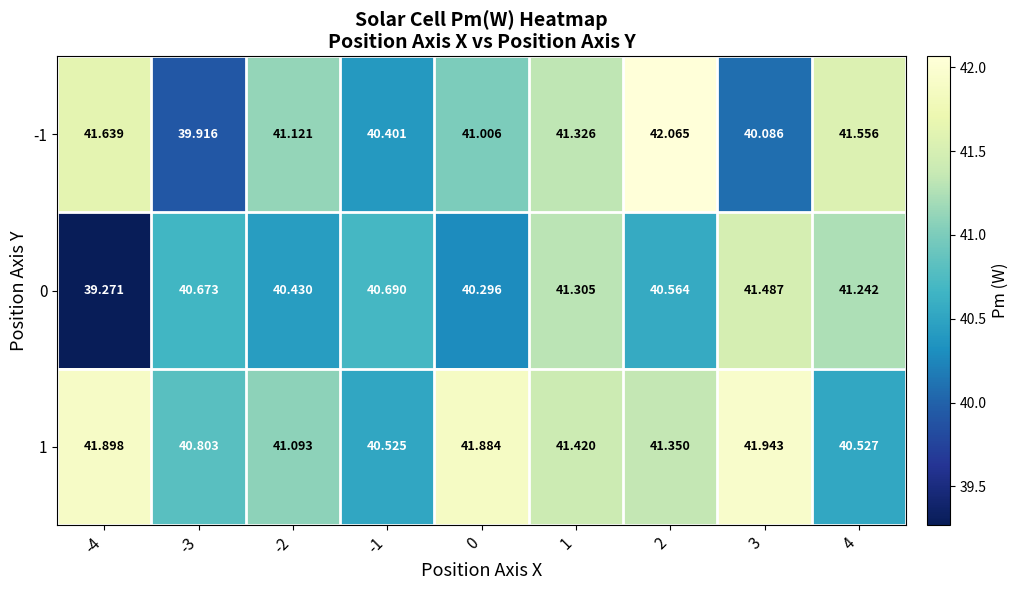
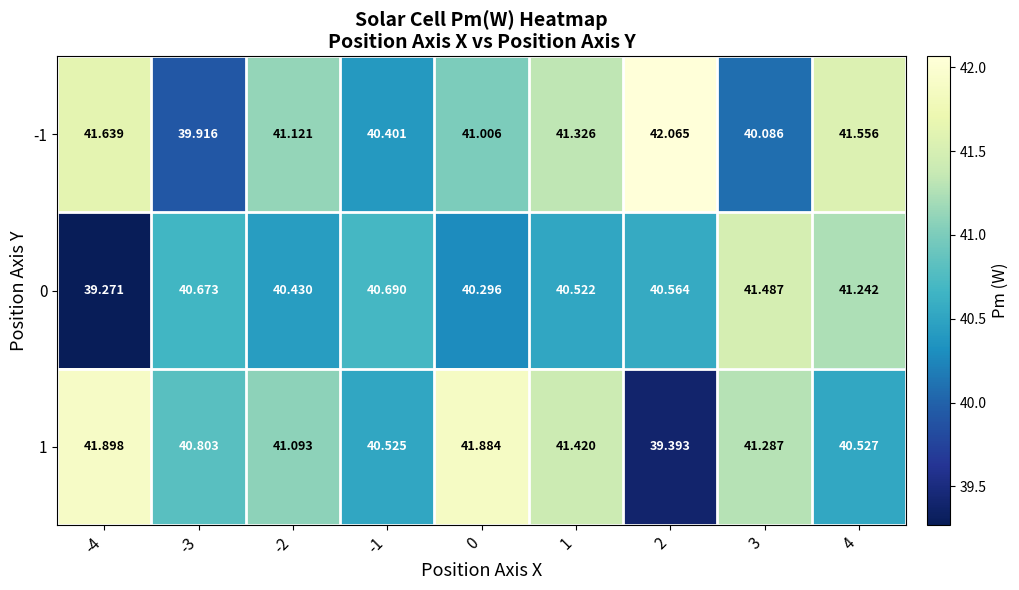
0, 1: 41.305 -> 40.522
1, 2: 41.350 -> 39.393
1, 3: 41.943 -> 41.287
